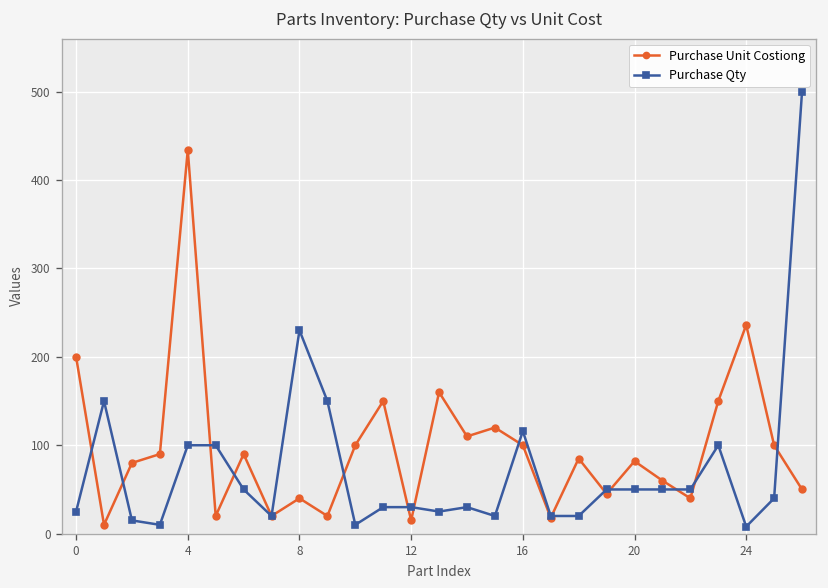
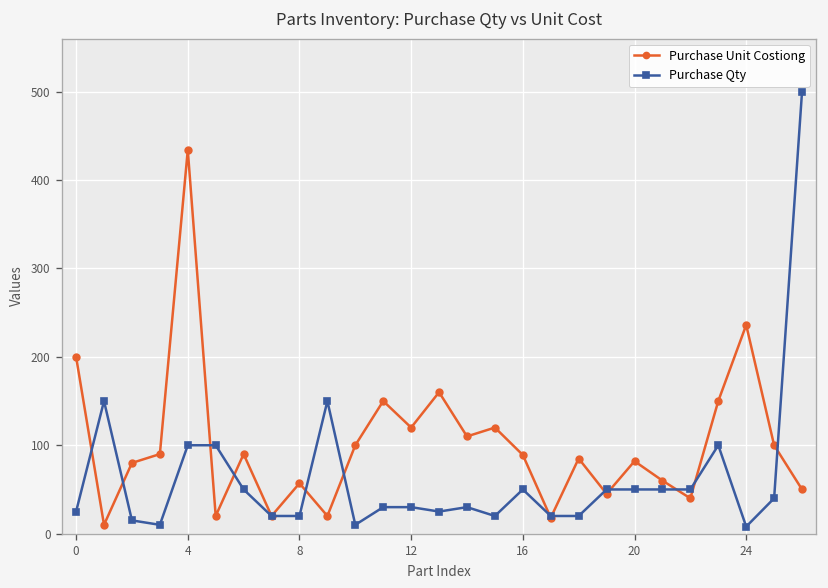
Purchase Unit Costiong, 8: 40 -> 60
Purchase Qty, 8: 230 -> 20
Purchase Unit Costiong, 12: 20 -> 120
Purchase Unit Costiong, 16: 100 -> 90
Purchase Qty, 16: 120 -> 50
